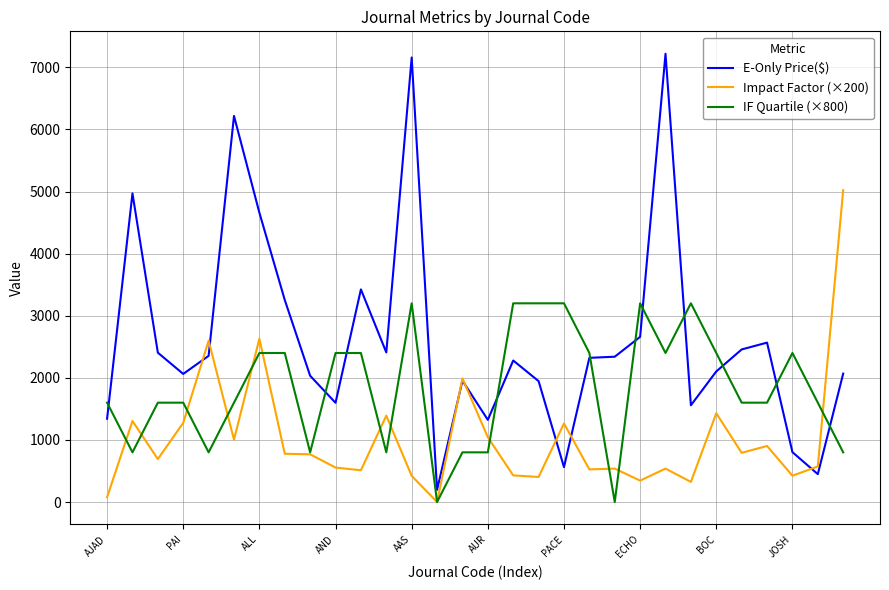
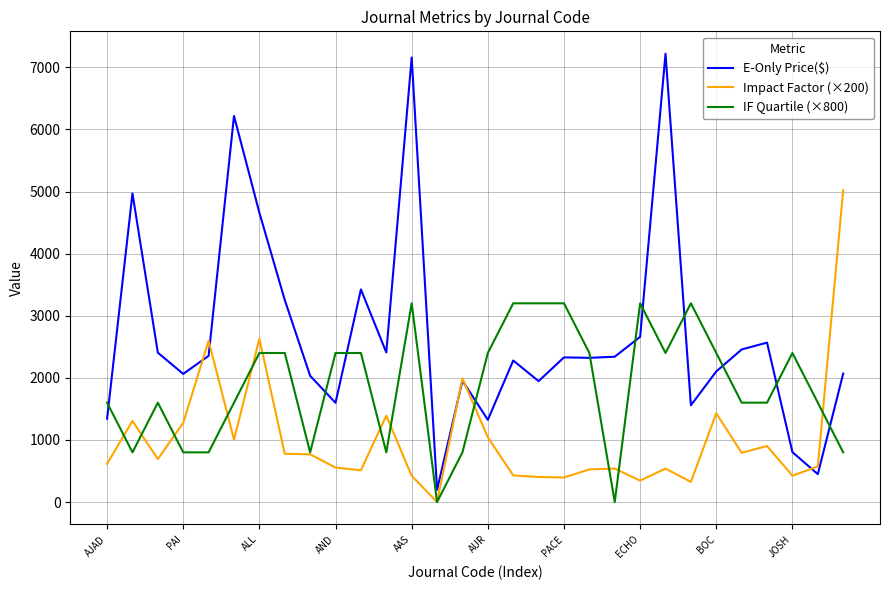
Impact Factor (×200), AJAD: 100 -> 600
IF Quartile (×800), PAI: 1600 -> 800
IF Quartile (×800), AUR: 800 -> 2400
E-Only Price($), PACE: 600 -> 2300
Impact Factor (×200), PACE: 1300 -> 400
